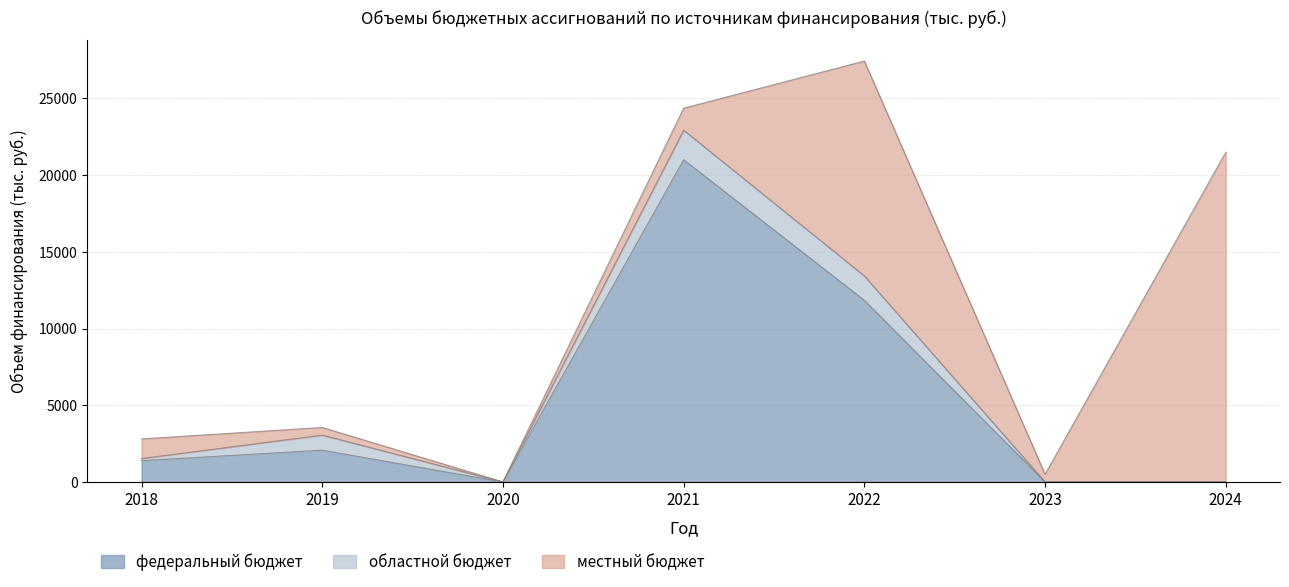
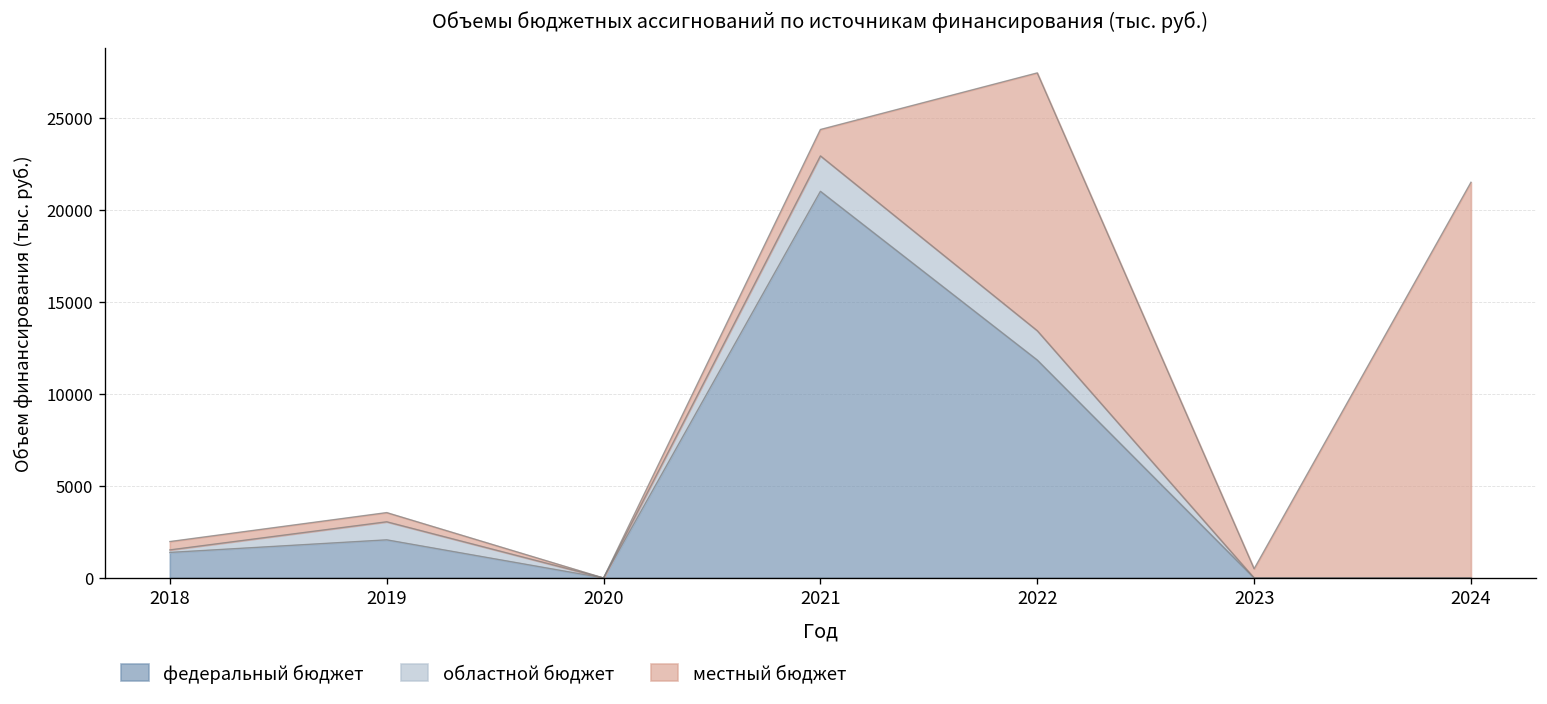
местный бюджет, 2018: 1300 -> 500
